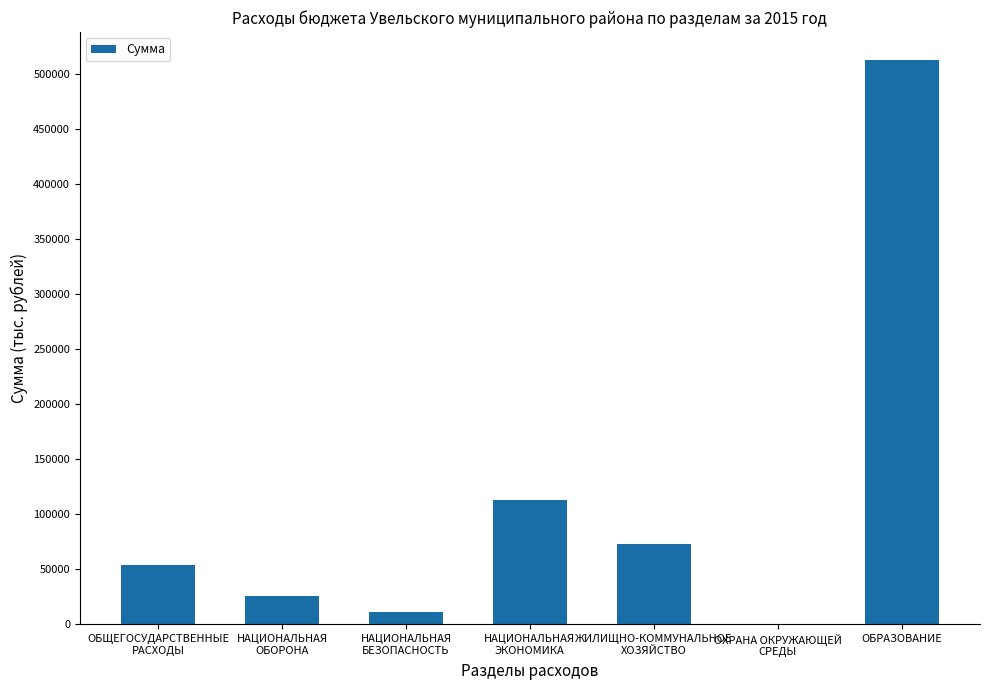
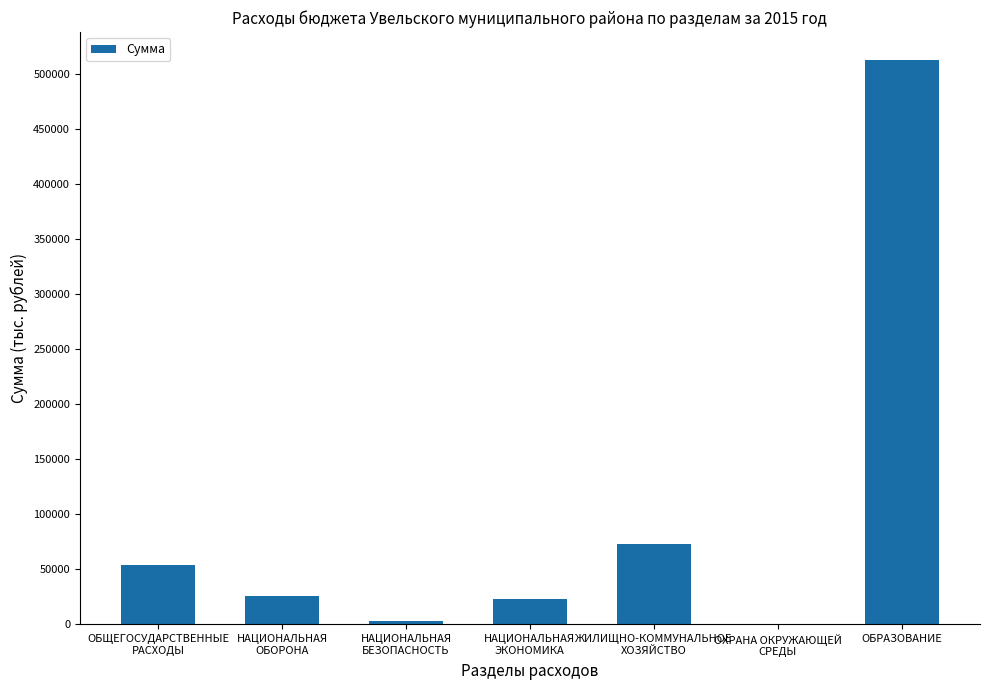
НАЦИОНАЛЬНАЯ БЕЗОПАСНОСТЬ: 11000 -> 3000
НАЦИОНАЛЬНАЯ ЭКОНОМИКА: 113000 -> 23000
